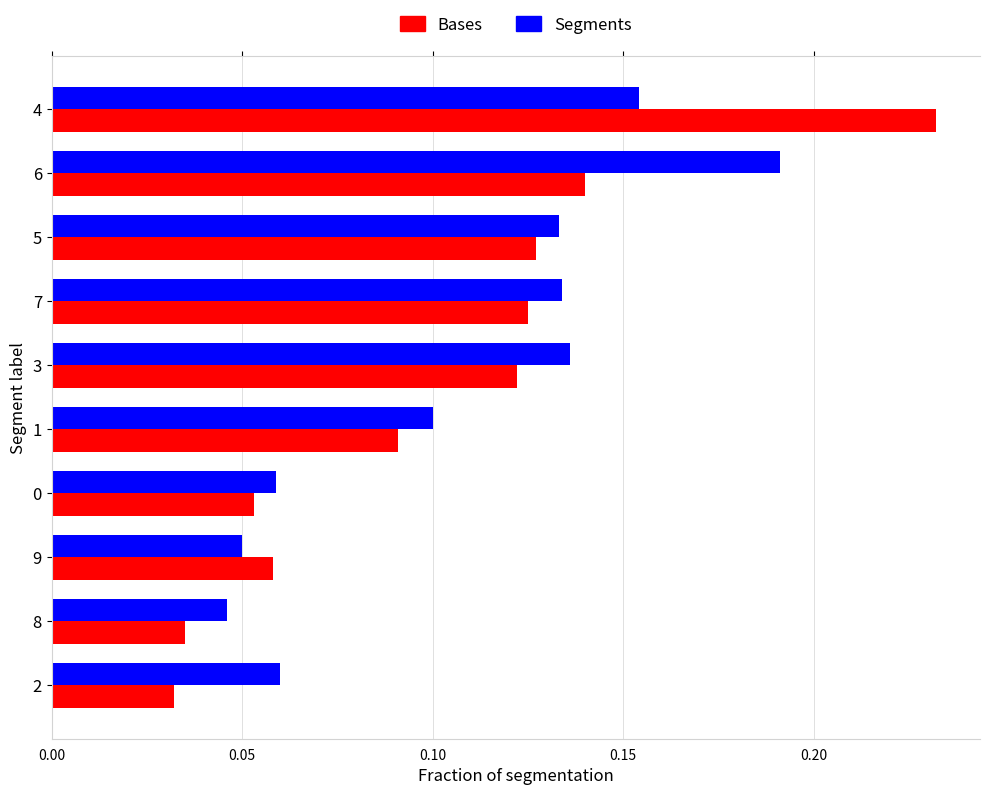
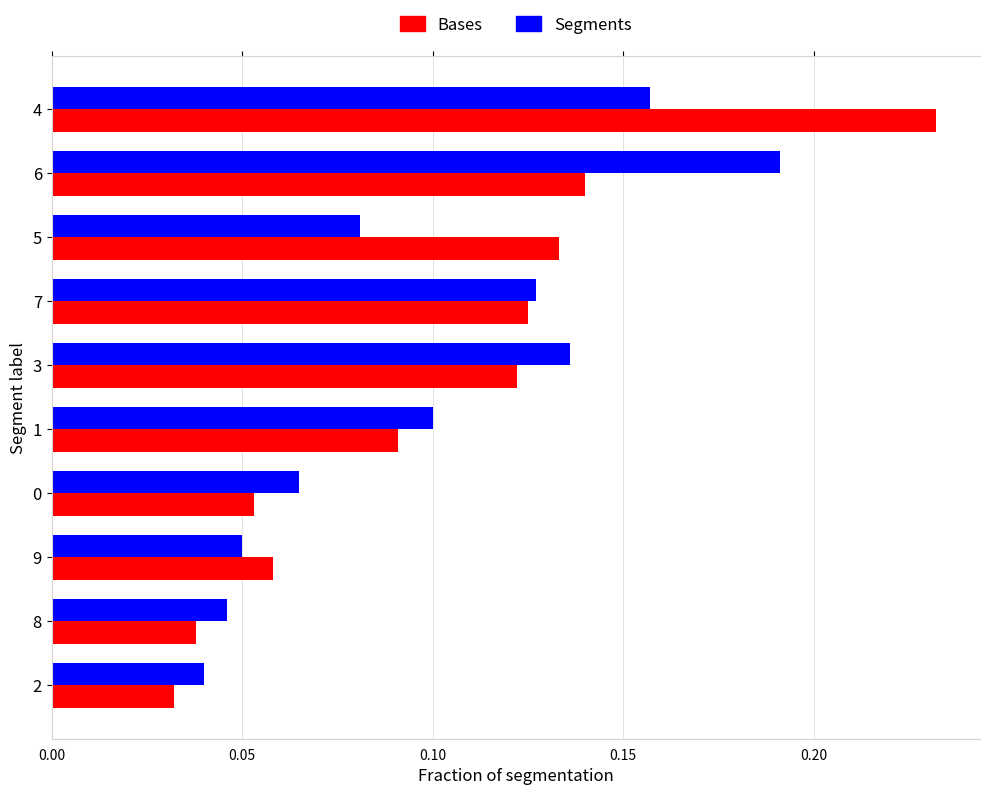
Segments, 4: 0.154 -> 0.157
Segments, 5: 0.133 -> 0.081
Bases, 5: 0.127 -> 0.133
Segments, 7: 0.134 -> 0.127
Segments, 0: 0.059 -> 0.065
Bases, 8: 0.035 -> 0.038
Segments, 2: 0.06 -> 0.04
